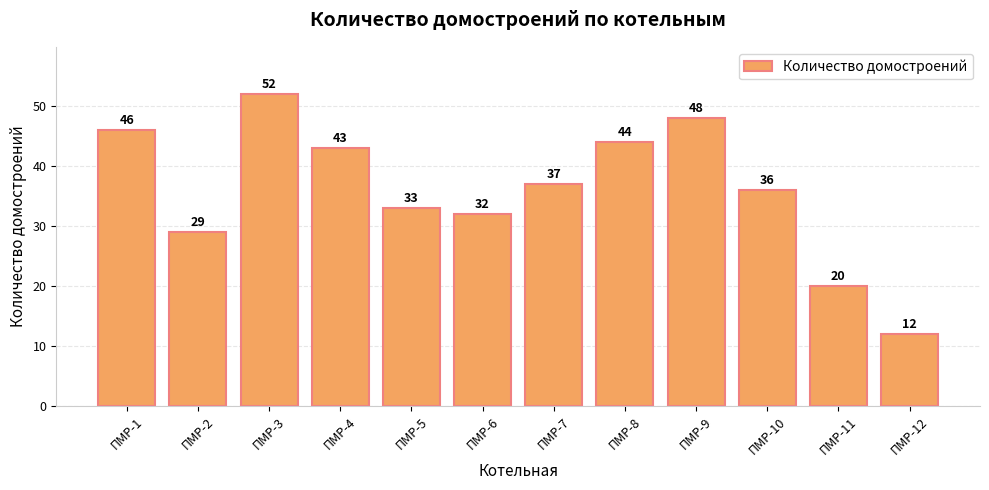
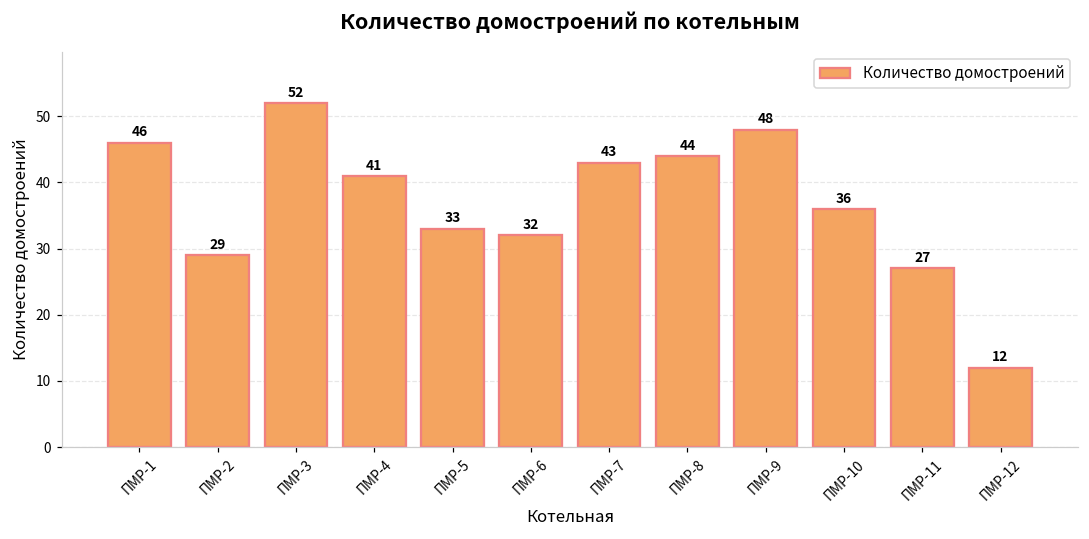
ПМР-4: 43 -> 41
ПМР-7: 37 -> 43
ПМР-11: 20 -> 27
